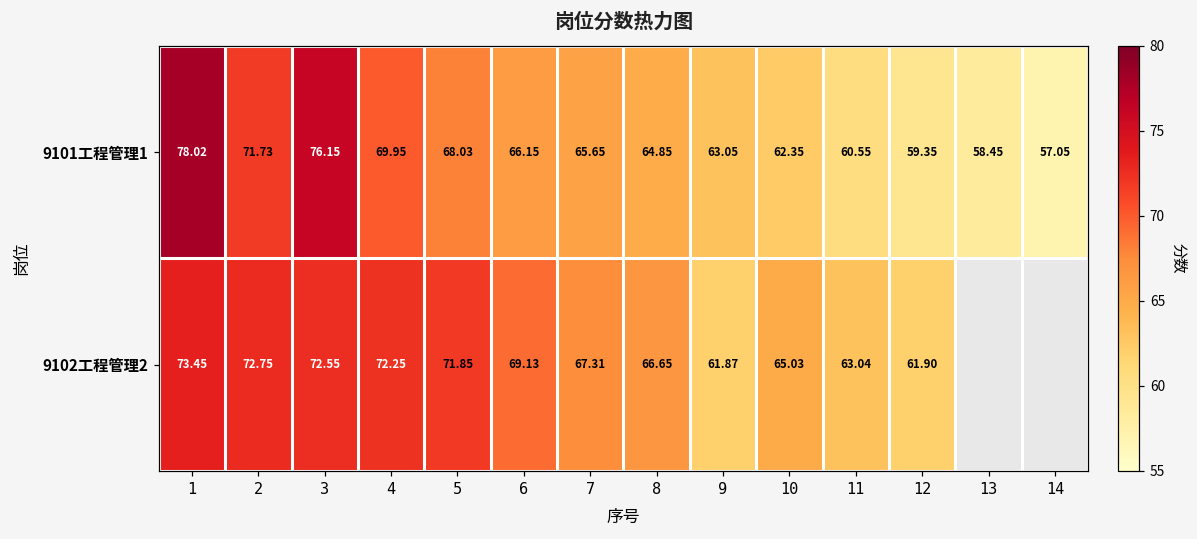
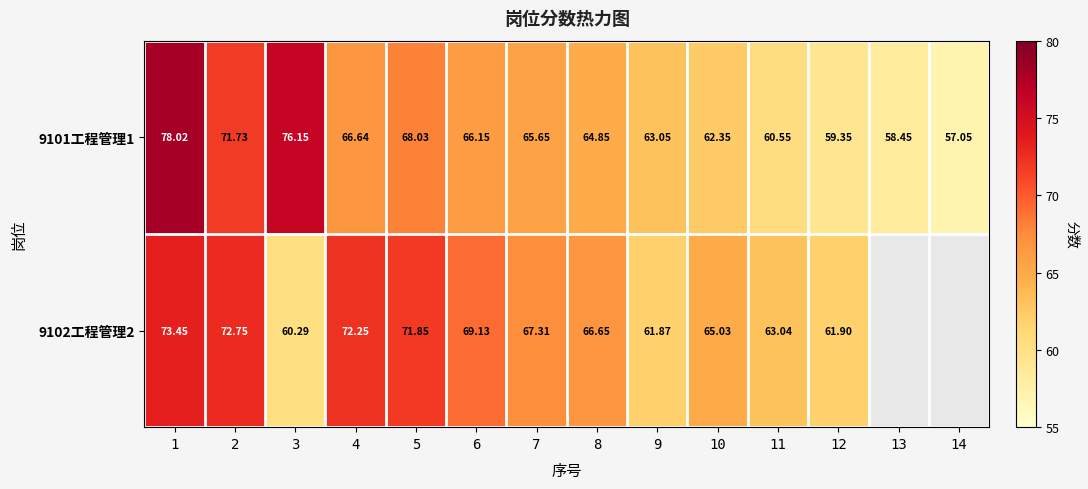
9101工程管理1, 4: 69.95 -> 66.64
9102工程管理2, 3: 72.55 -> 60.29
